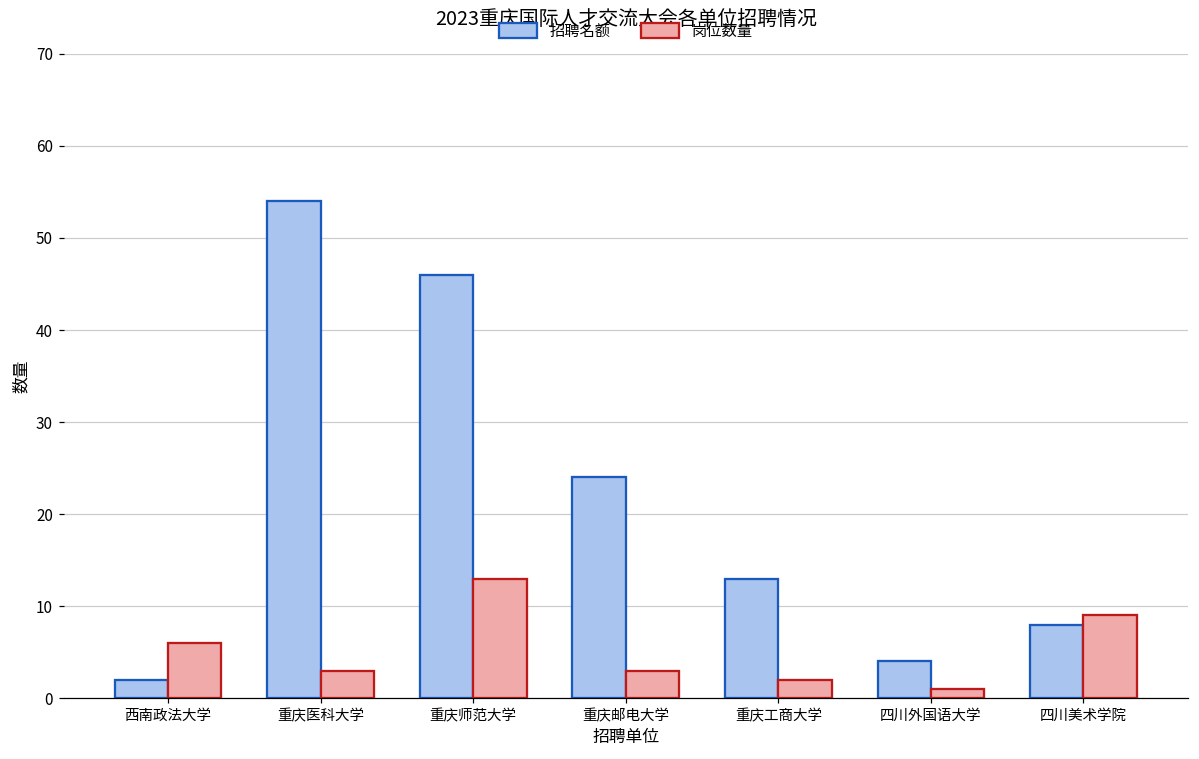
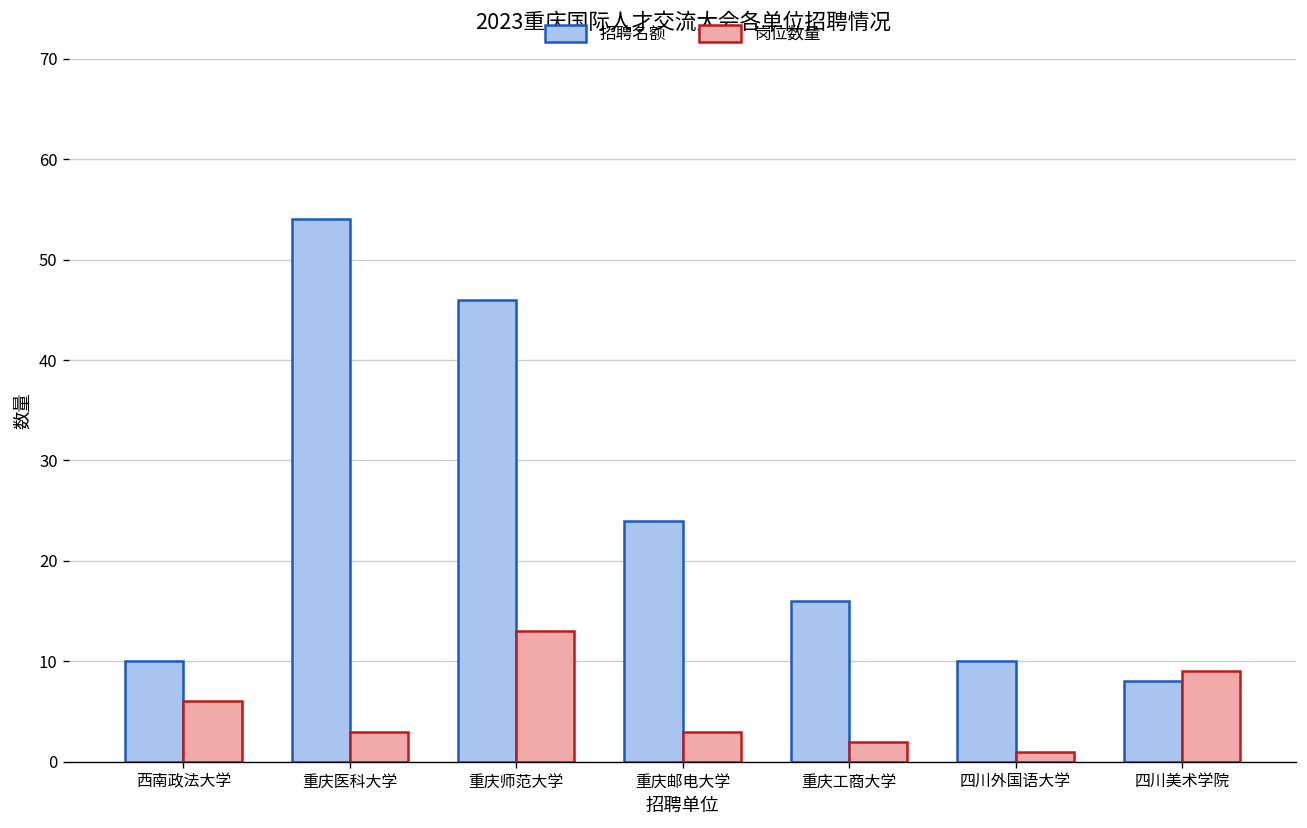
招聘名额, 西南政法大学: 2 -> 10
招聘名额, 重庆工商大学: 13 -> 16
招聘名额, 四川外国语大学: 4 -> 10
